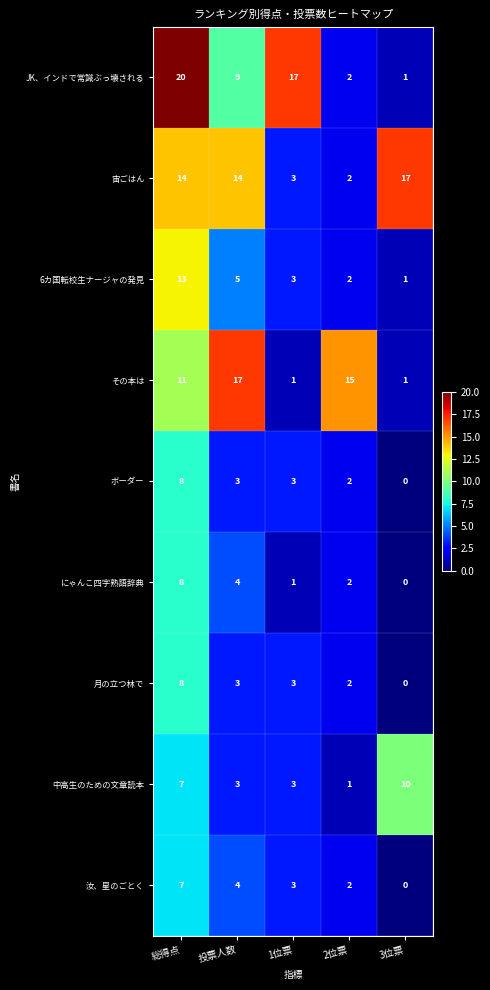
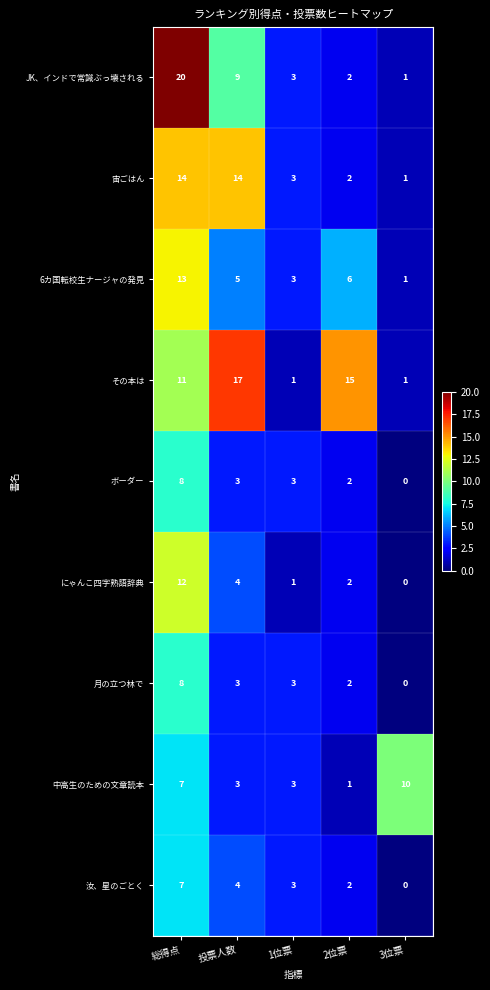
JK、インドで常識ぶっ壊される, 1位票: 17 -> 3
宙ごはん, 3位票: 17 -> 1
6カ国転校生ナージャの発見, 2位票: 2 -> 6
にゃんこ四字熟語辞典, 総得点: 8 -> 12
